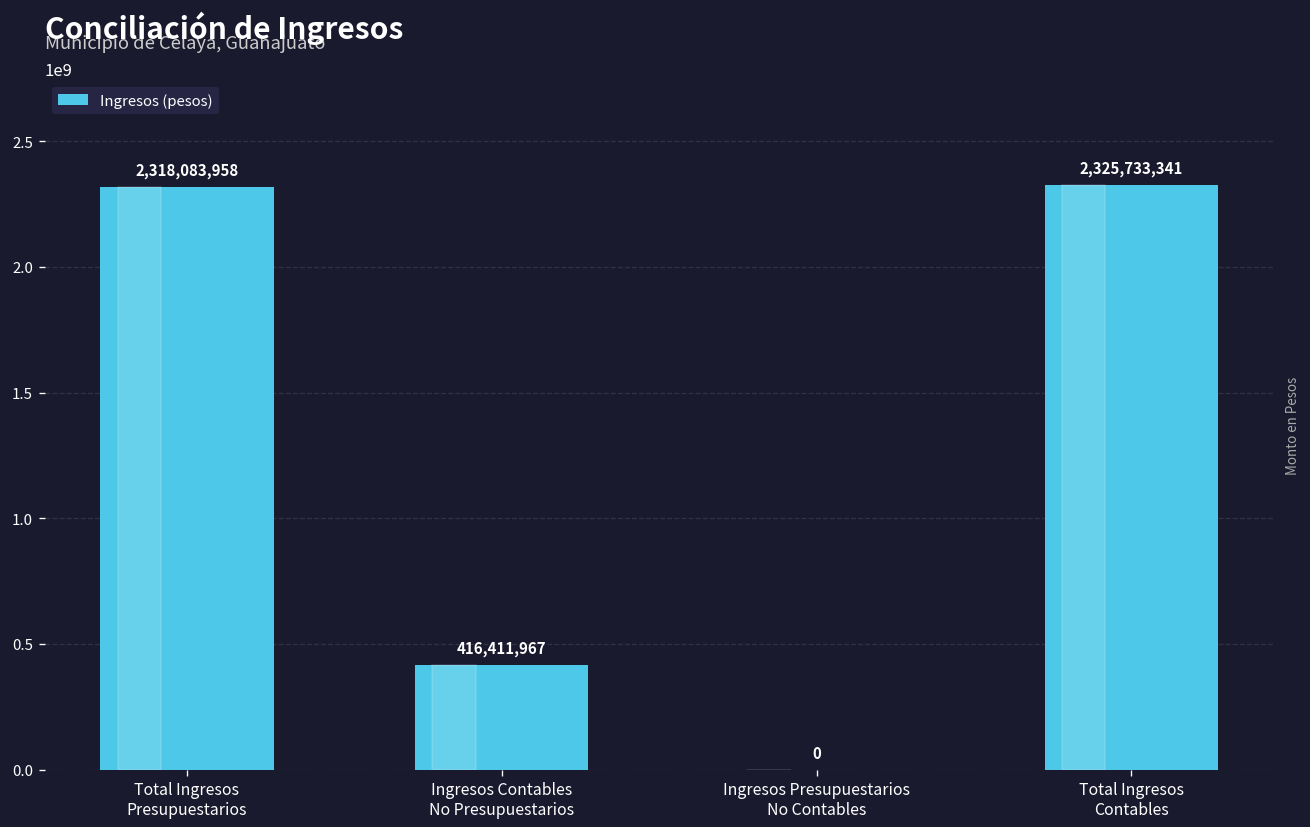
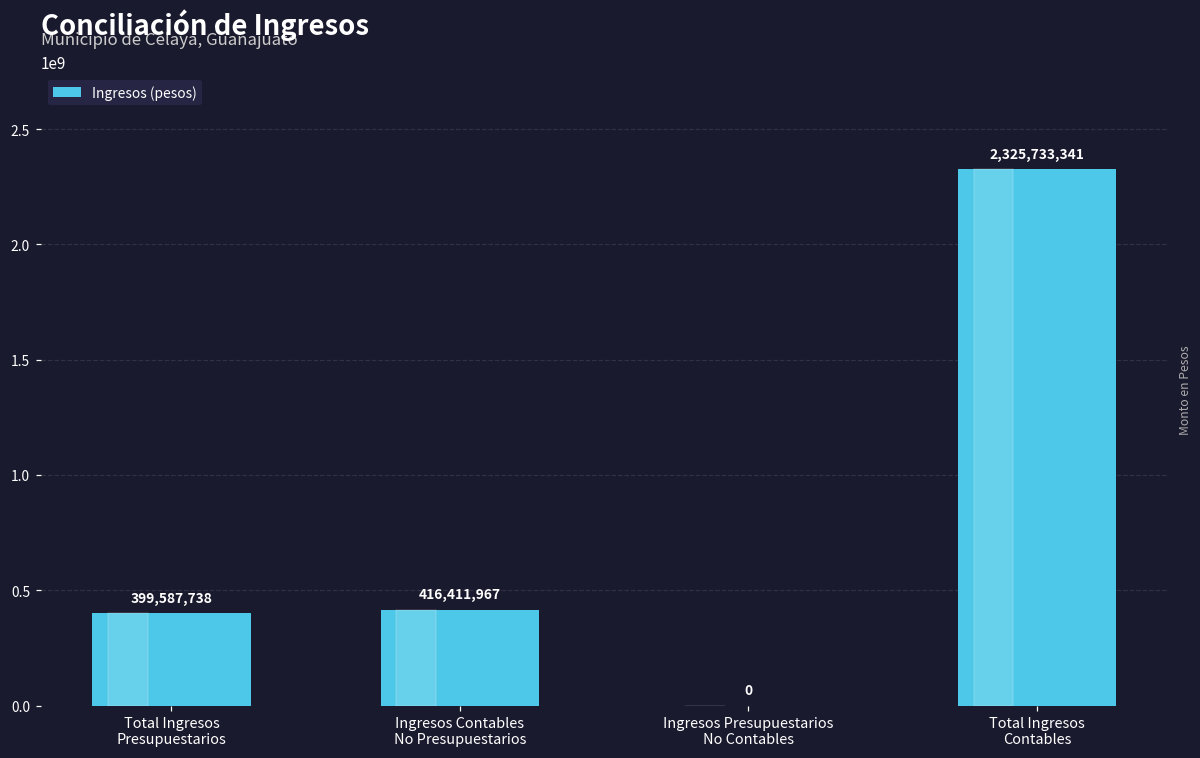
Total Ingresos Presupuestarios: 2,318,083,958 -> 399,587,738
